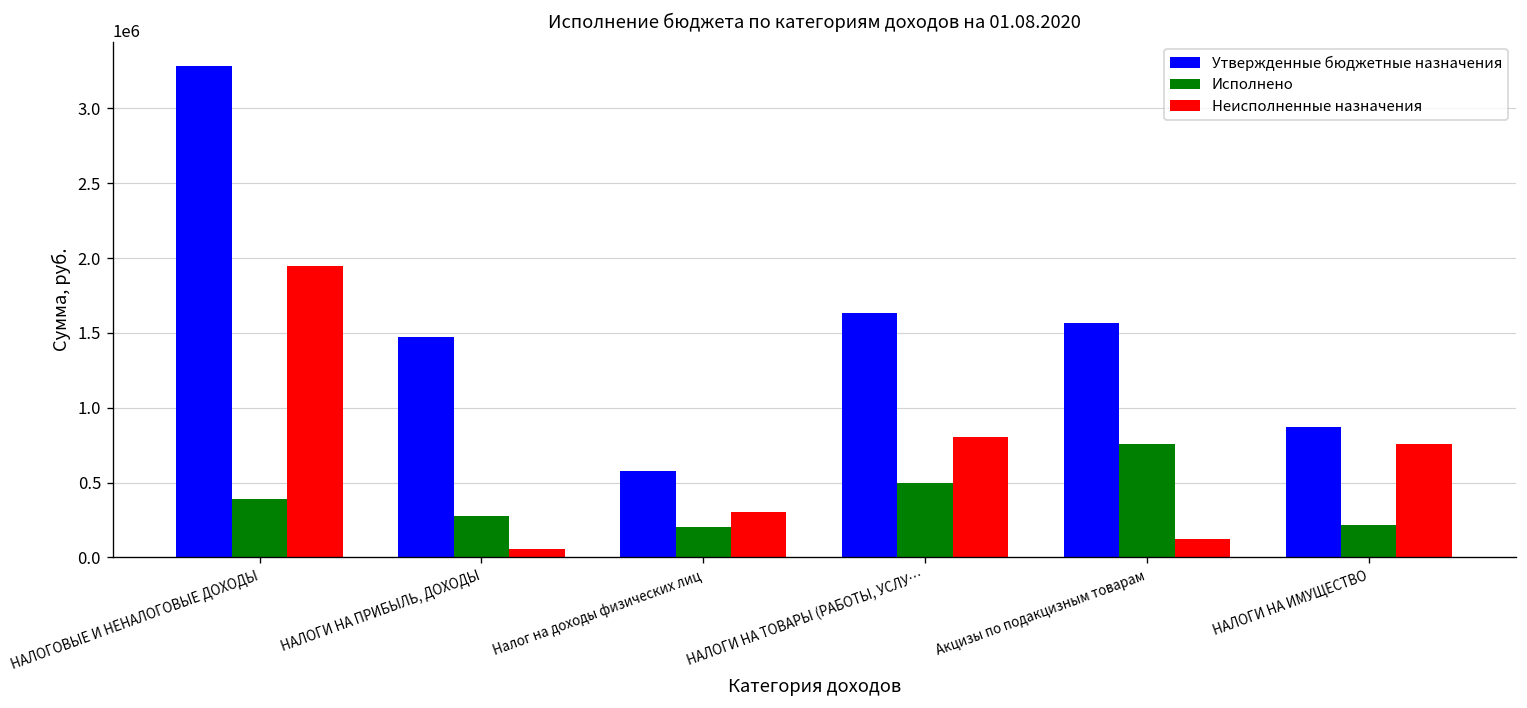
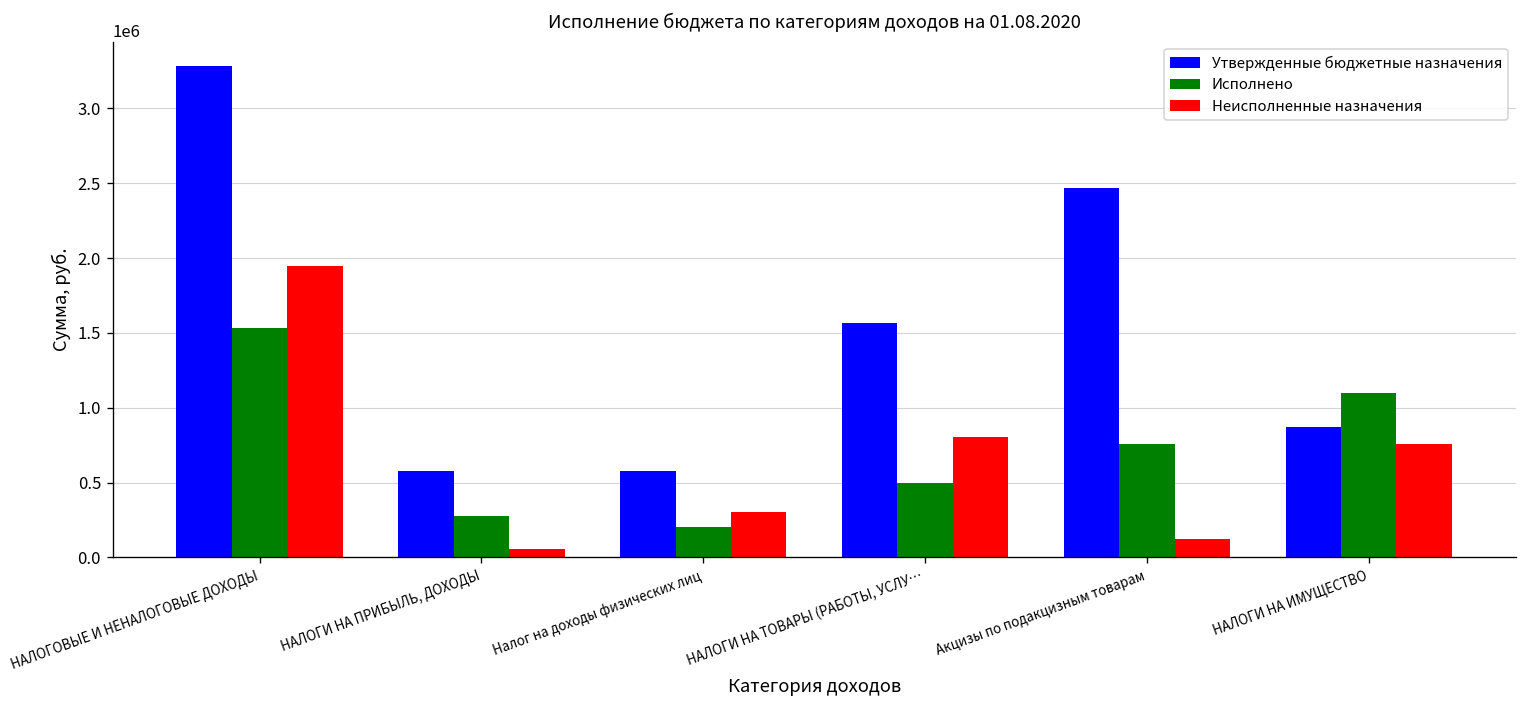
Исполнено, НАЛОГОВЫЕ И НЕНАЛОГОВЫЕ ДОХОДЫ: 390000 -> 1530000
Утвержденные бюджетные назначения, НАЛОГИ НА ПРИБЫЛЬ, ДОХОДЫ: 1470000 -> 580000
Утвержденные бюджетные назначения, НАЛОГИ НА ТОВАРЫ (РАБОТЫ, УСЛУ…: 1630000 -> 1560000
Утвержденные бюджетные назначения, Акцизы по подакцизным товарам: 1560000 -> 2470000
Исполнено, НАЛОГИ НА ИМУЩЕСТВО: 220000 -> 1100000
